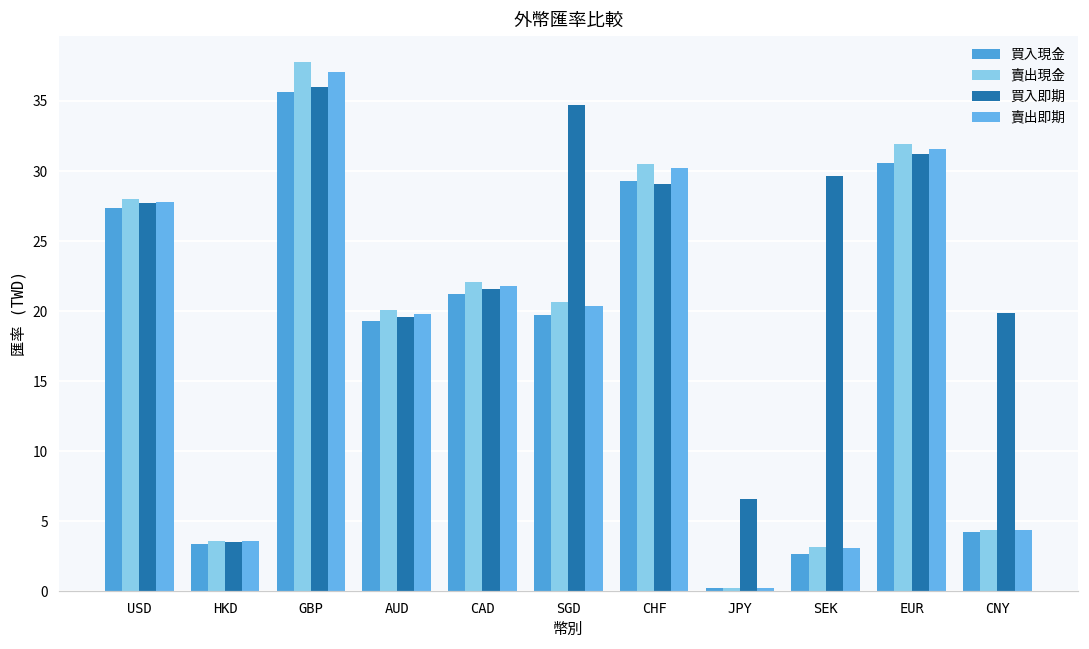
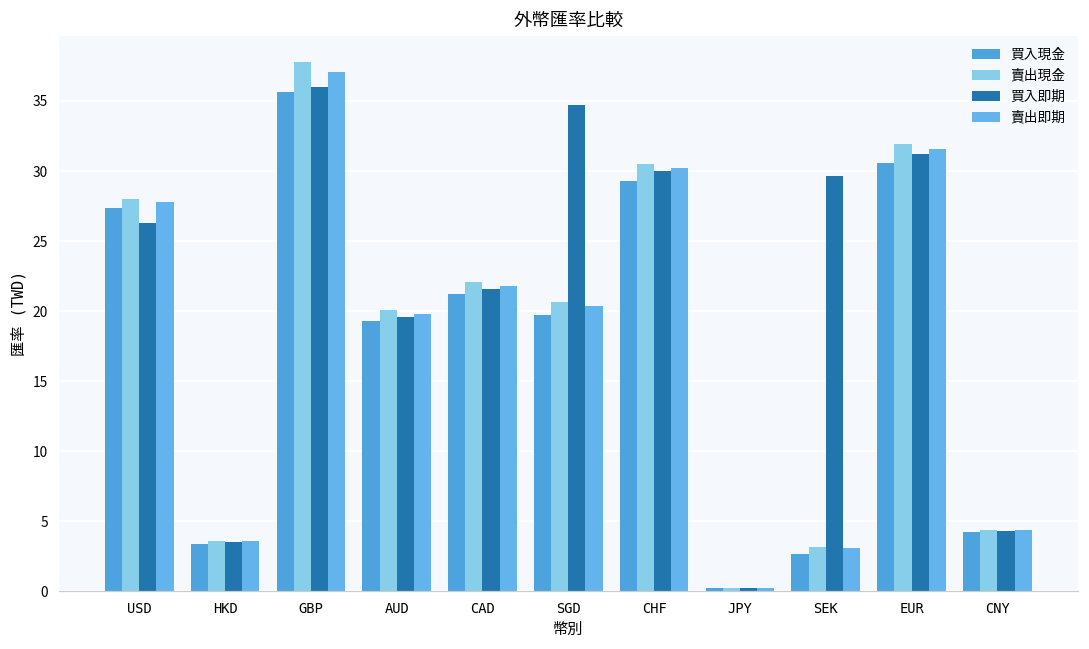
買入即期, USD: 27.7 -> 26.3
買入即期, CHF: 29.1 -> 30.0
買入即期, JPY: 6.6 -> 0.2
買入即期, CNY: 19.9 -> 4.3
